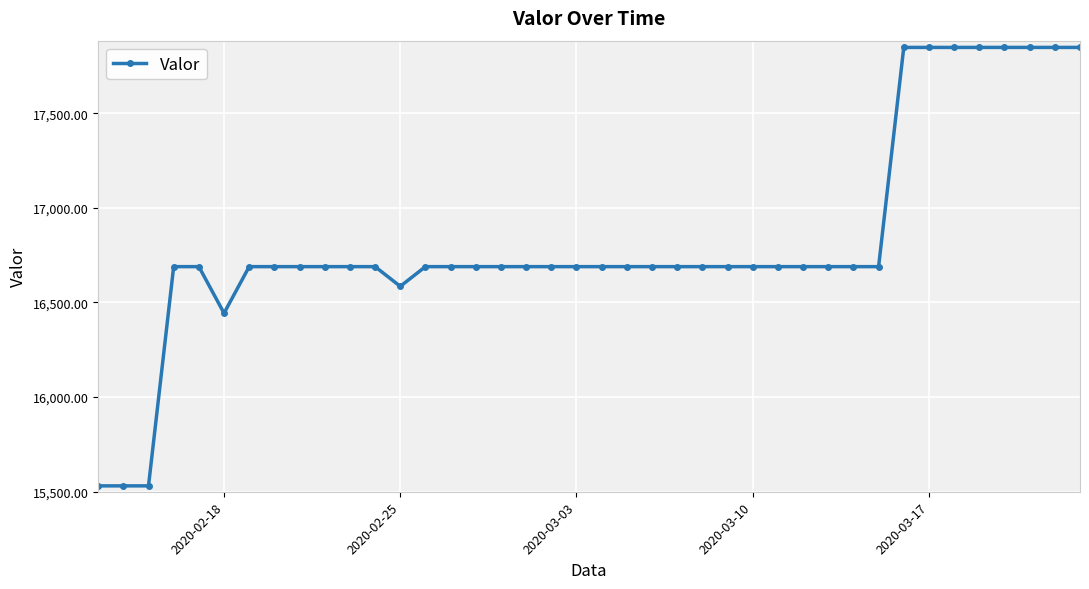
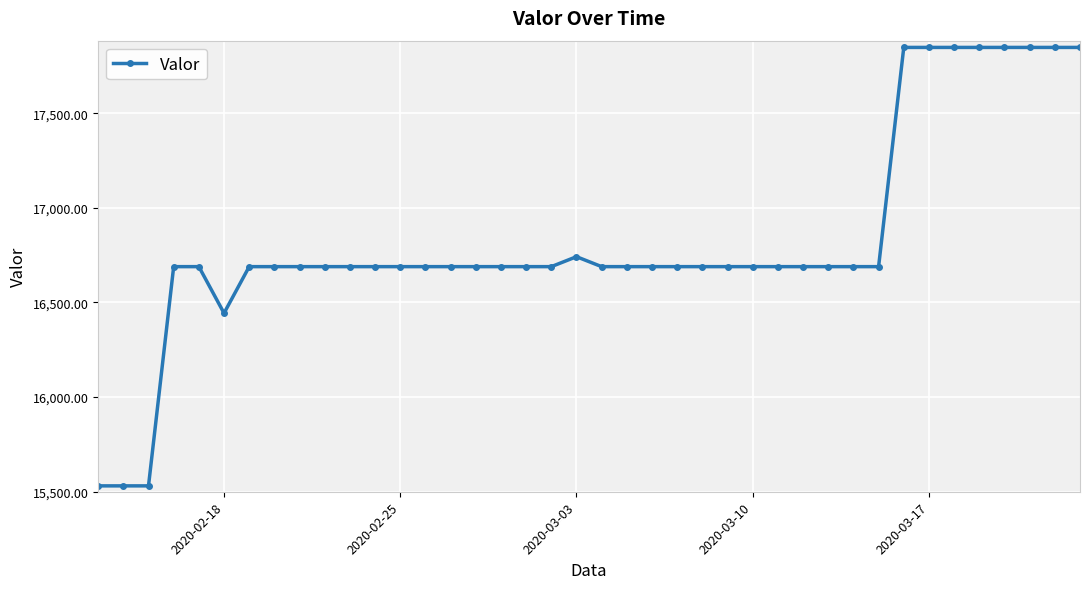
2020-02-25: 16,590 -> 16,690
2020-03-03: 16,690 -> 16,740
